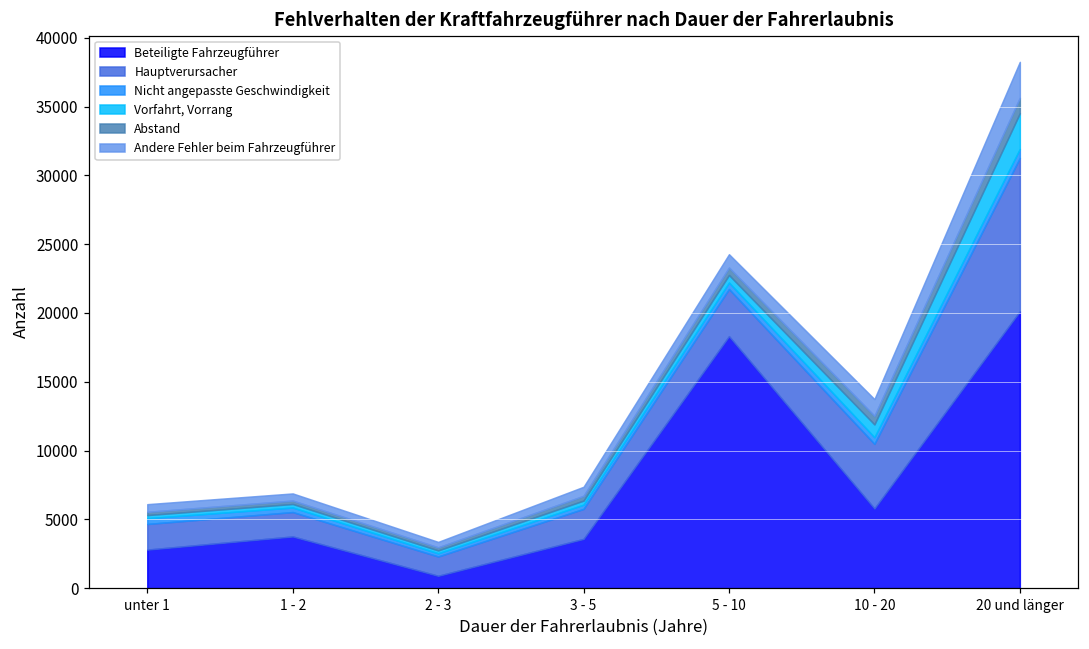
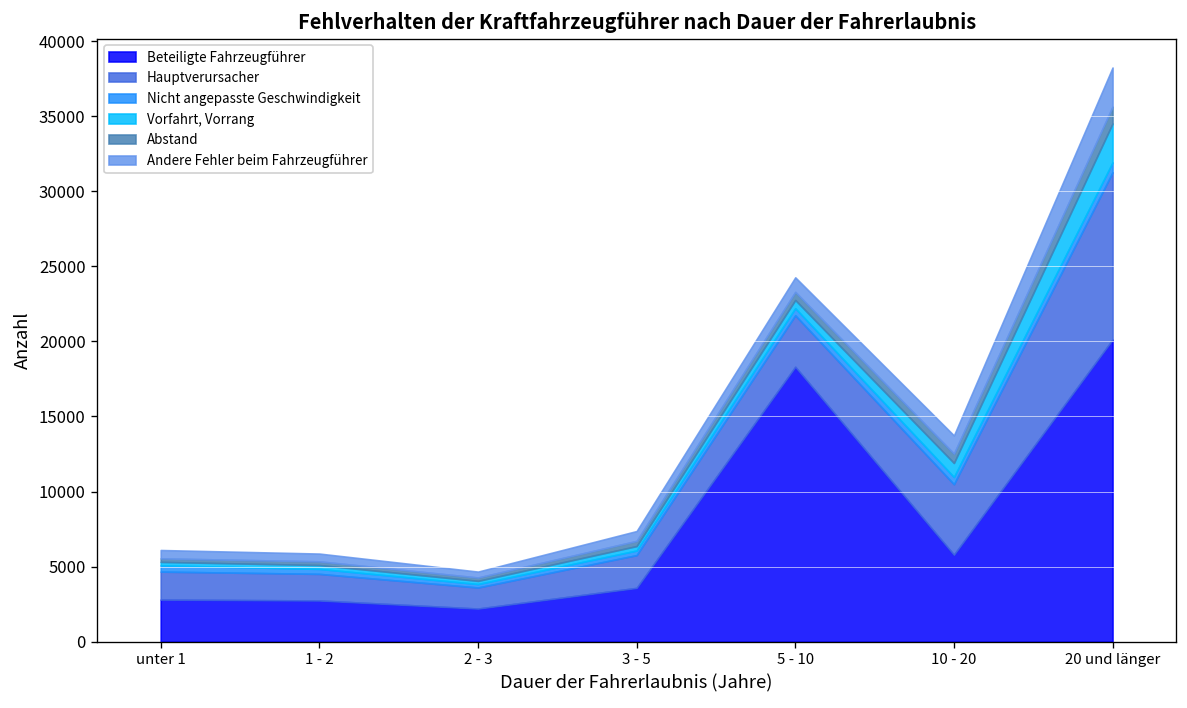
Beteiligte Fahrzeugführer, 1 - 2: 3800 -> 2700
Beteiligte Fahrzeugführer, 2 - 3: 900 -> 2200
